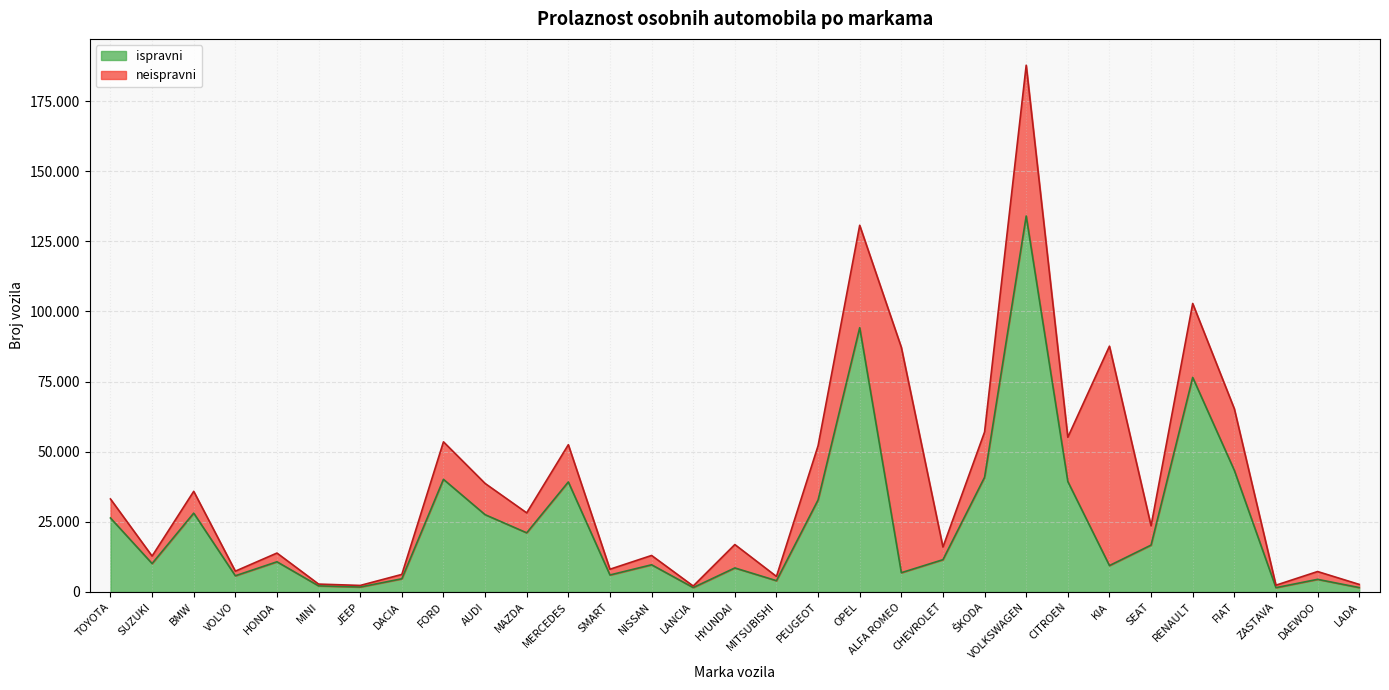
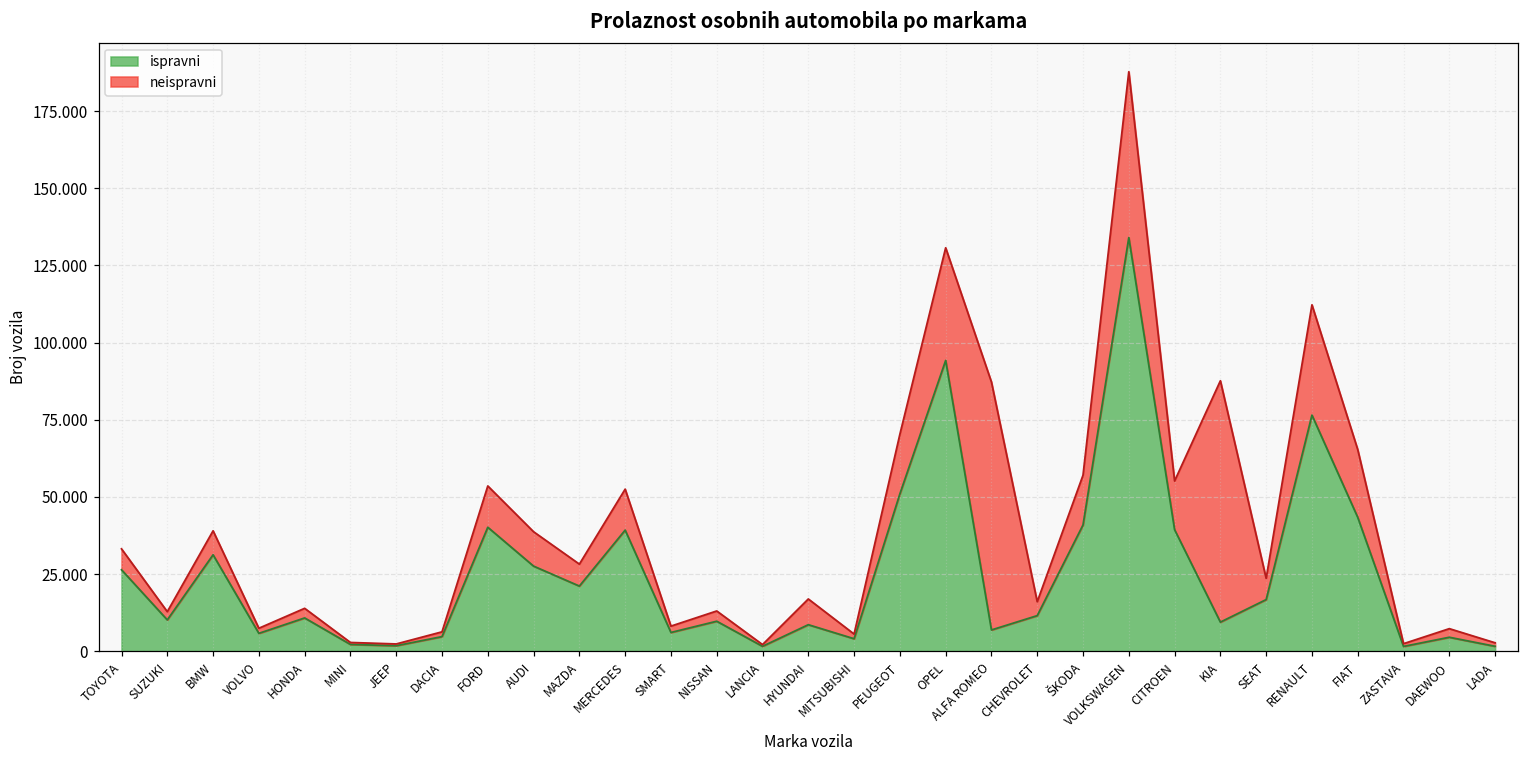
ispravni, BMW: 28 -> 31
ispravni, PEUGEOT: 33 -> 51
neispravni, RENAULT: 26 -> 36
